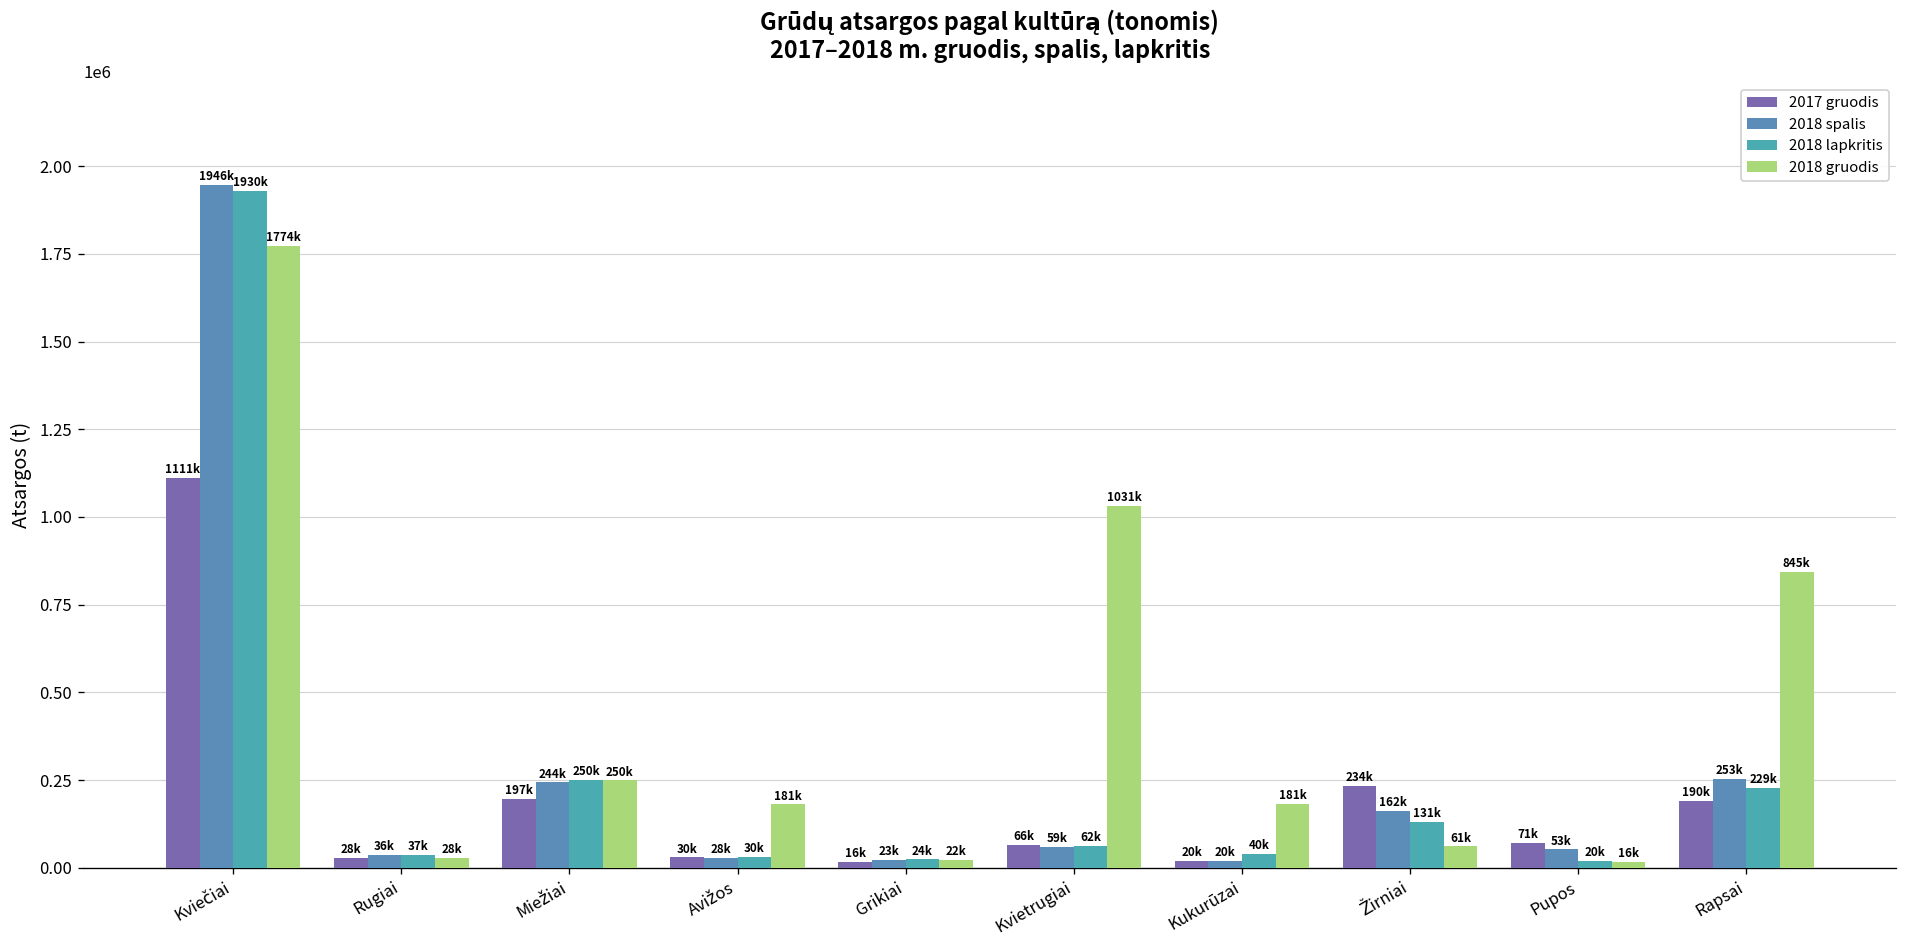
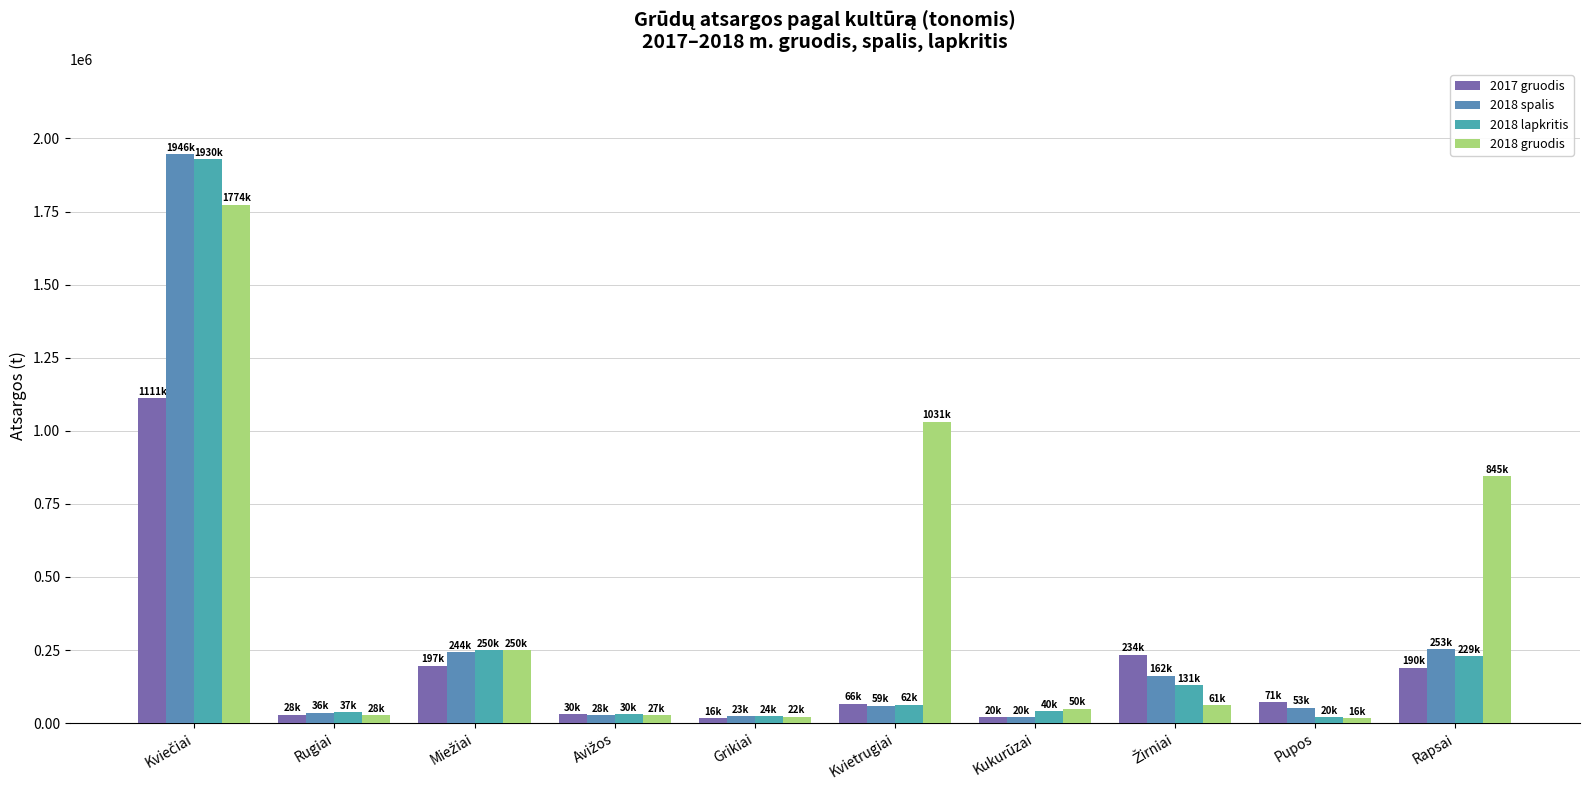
2018 gruodis, Avižos: 181k -> 27k
2018 gruodis, Kukurūzai: 181k -> 50k
